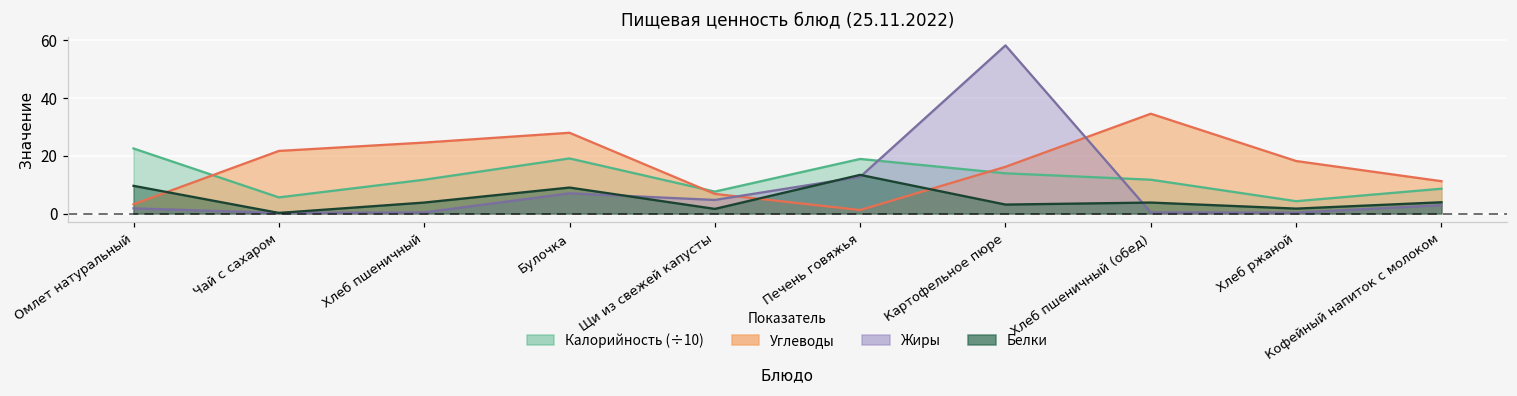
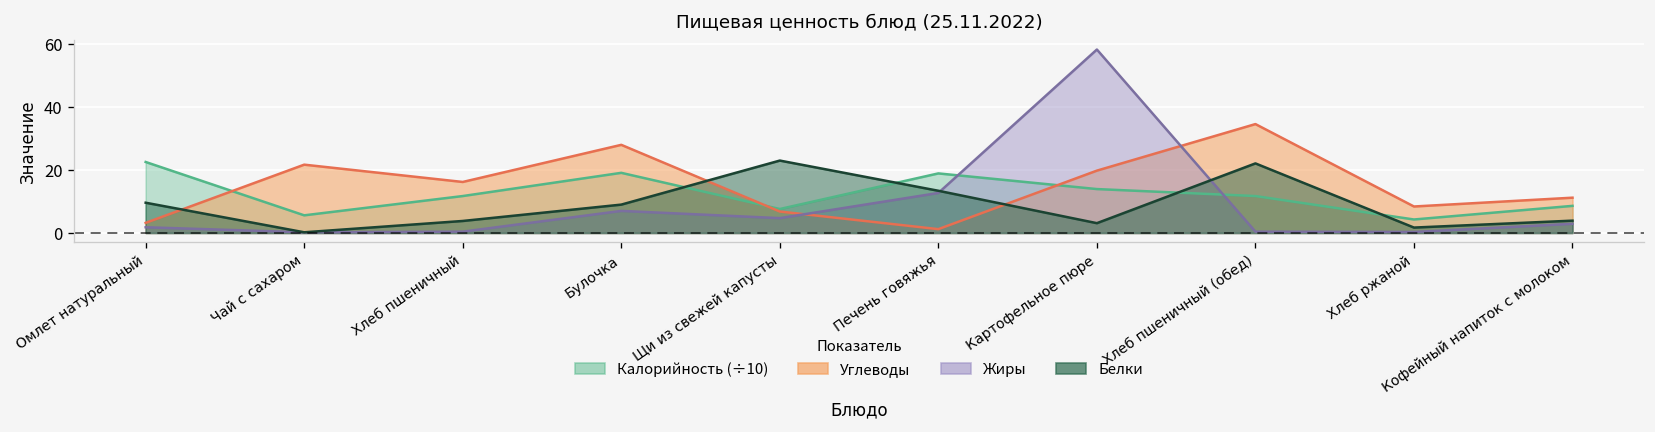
Углеводы, Хлеб пшеничный: 25 -> 16
Белки, Щи из свежей капусты: 2 -> 23
Углеводы, Картофельное пюре: 16 -> 20
Белки, Хлеб пшеничный (обед): 4 -> 22
Углеводы, Хлеб ржаной: 18 -> 8
